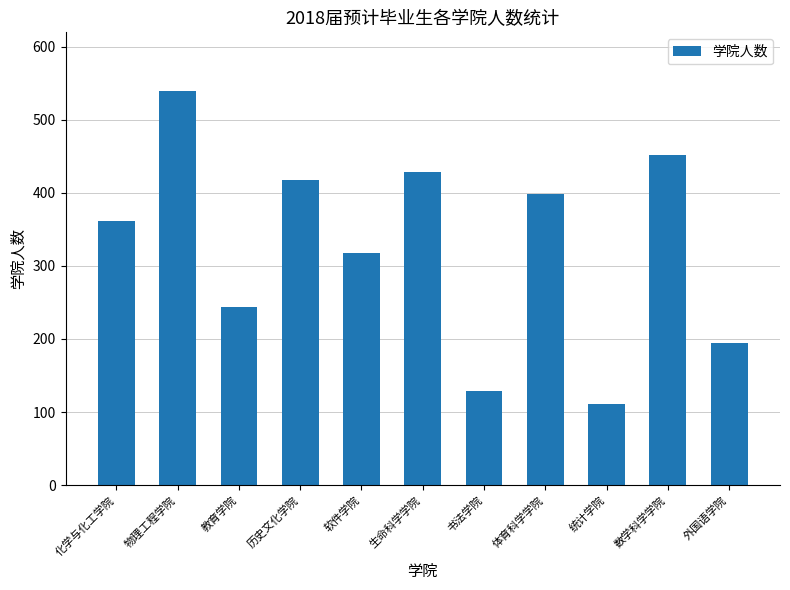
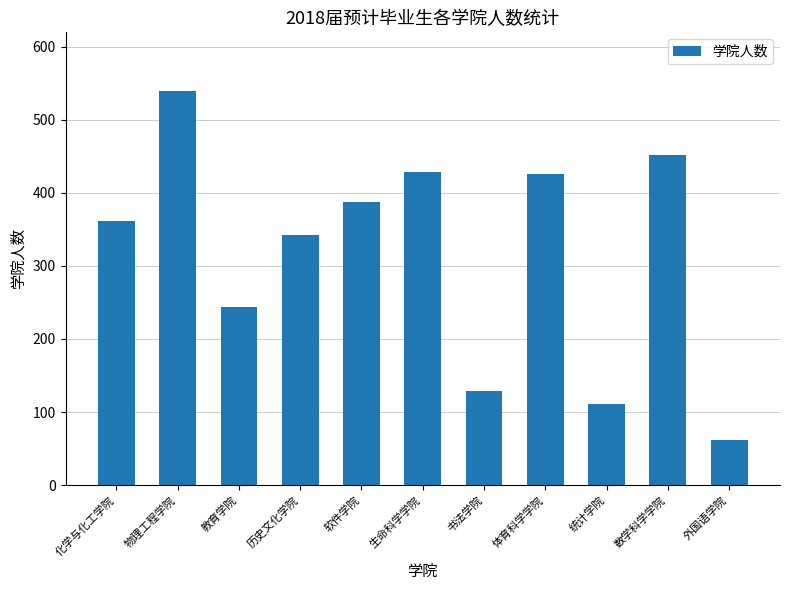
历史文化学院: 420 -> 340
软件学院: 320 -> 390
体育科学学院: 400 -> 430
外国语学院: 200 -> 60
